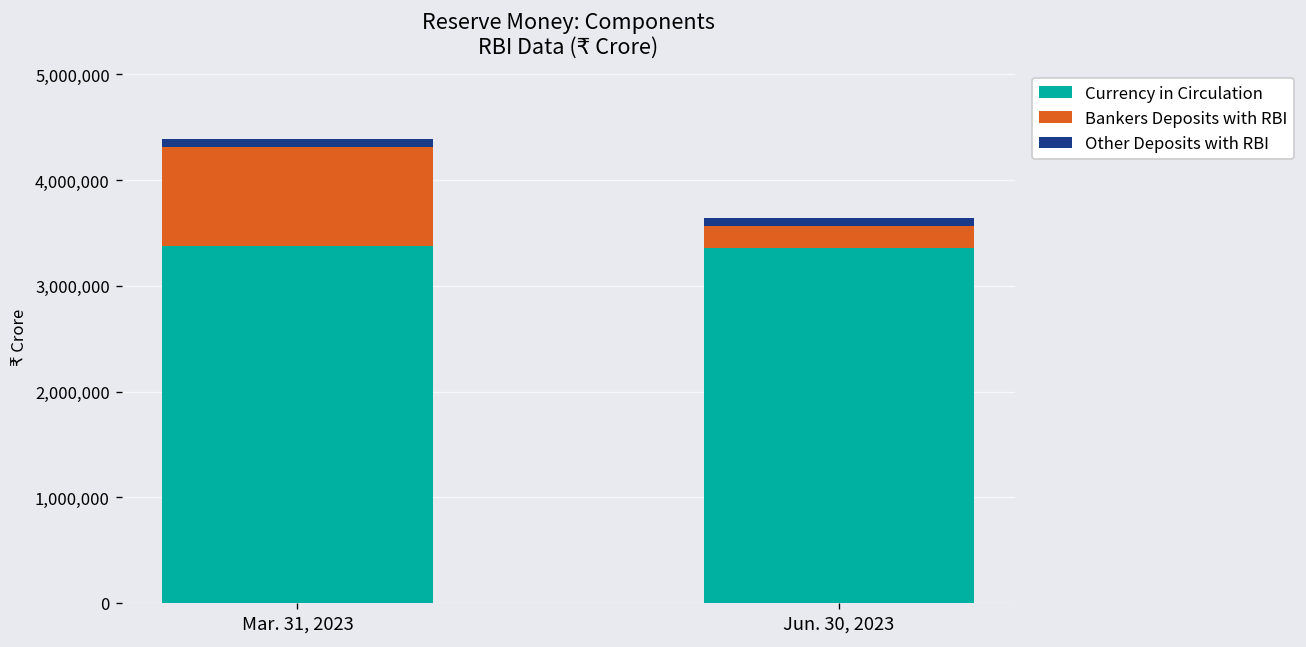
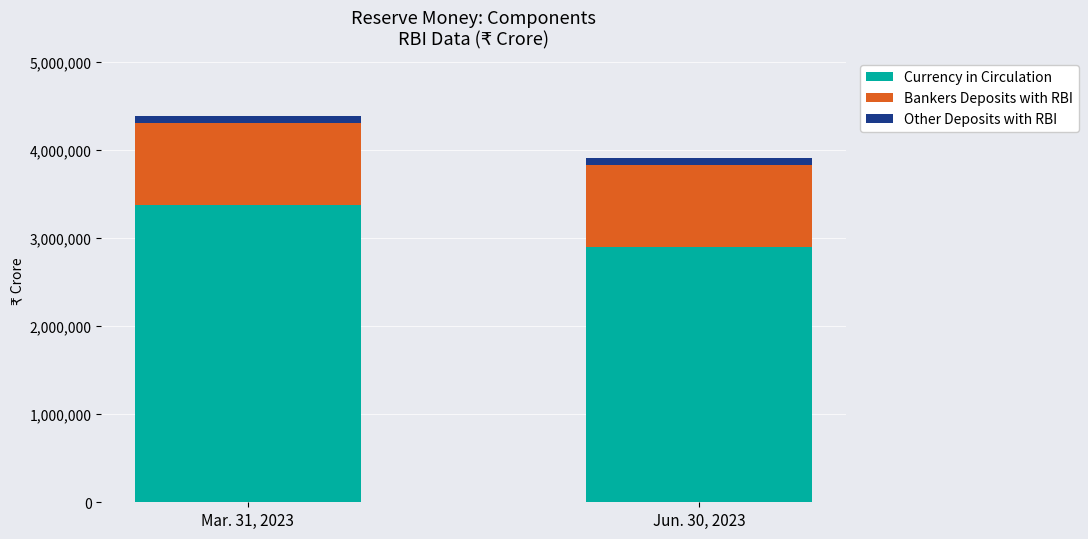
Currency in Circulation, Jun. 30, 2023: 3,400,000 -> 2,900,000
Bankers Deposits with RBI, Jun. 30, 2023: 200,000 -> 900,000
